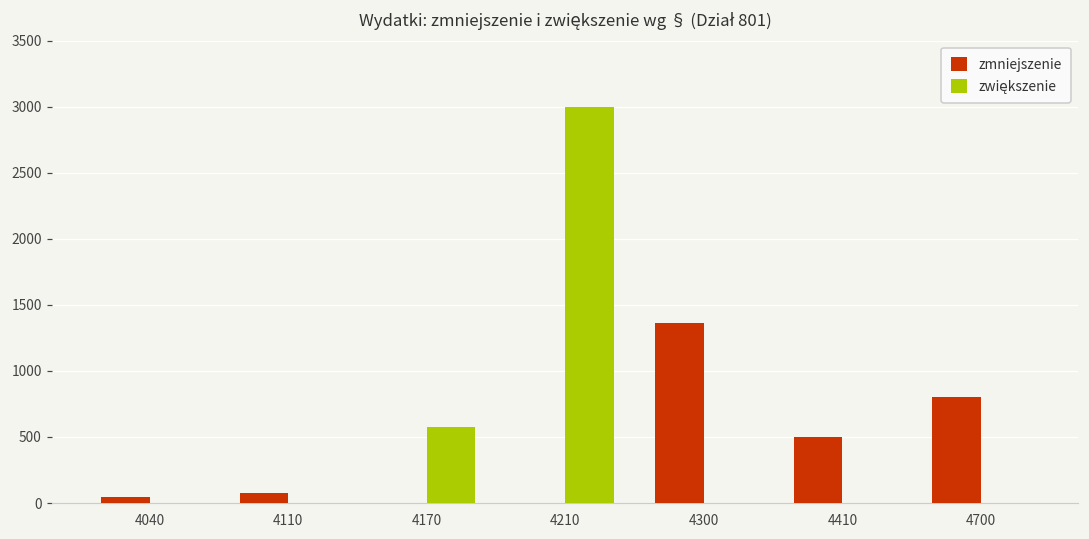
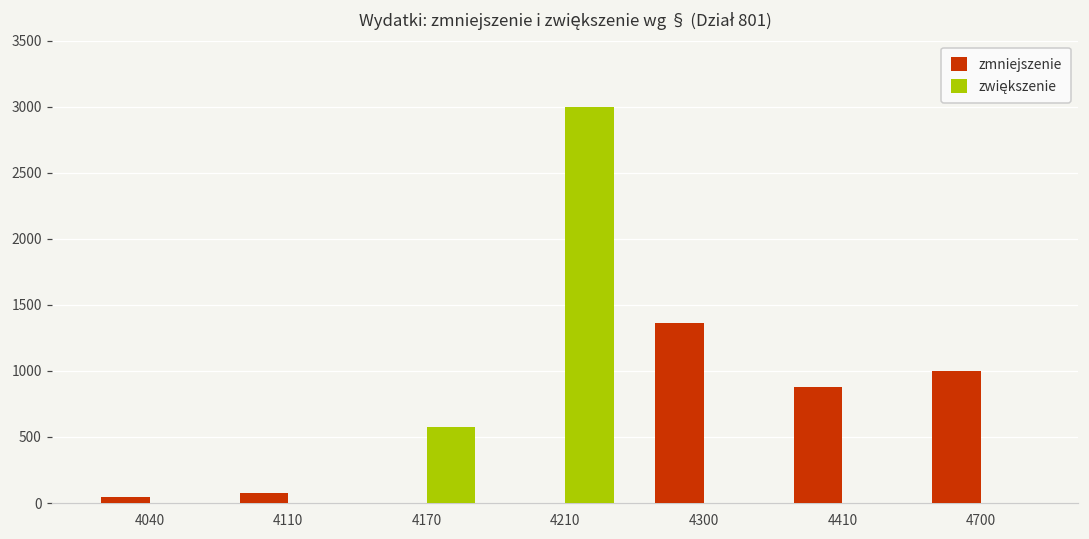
zmniejszenie, 4410: 500 -> 880
zmniejszenie, 4700: 800 -> 1000
